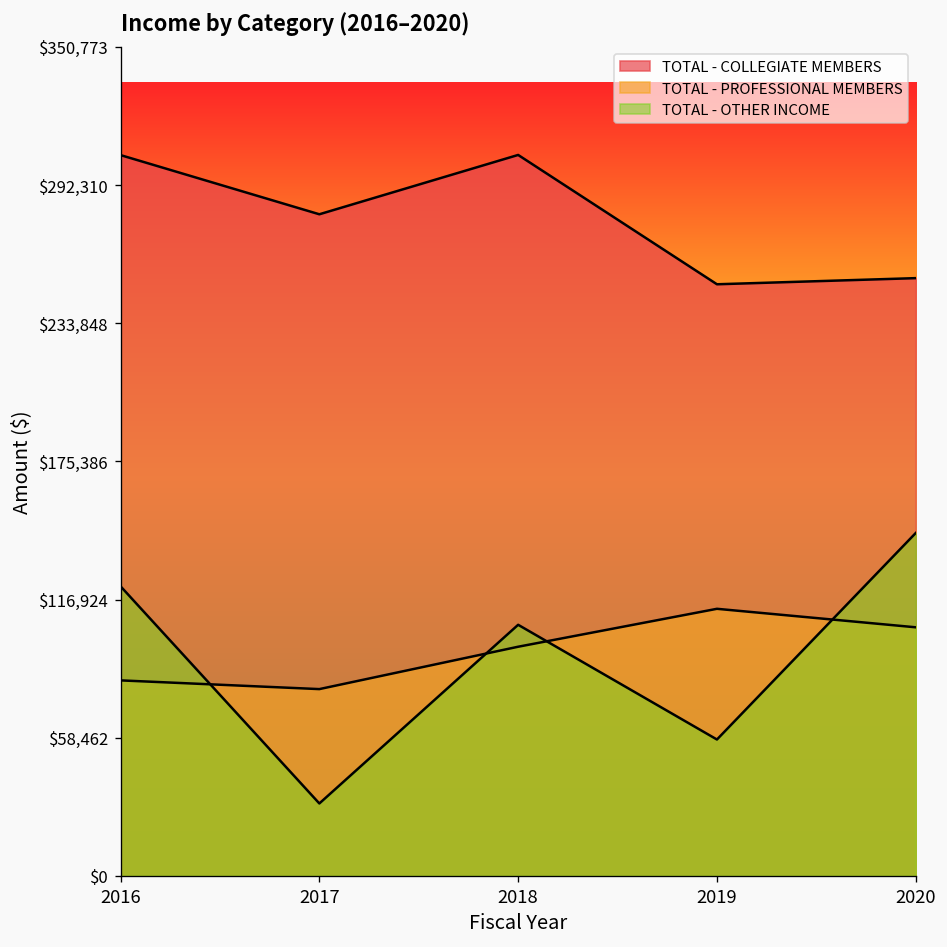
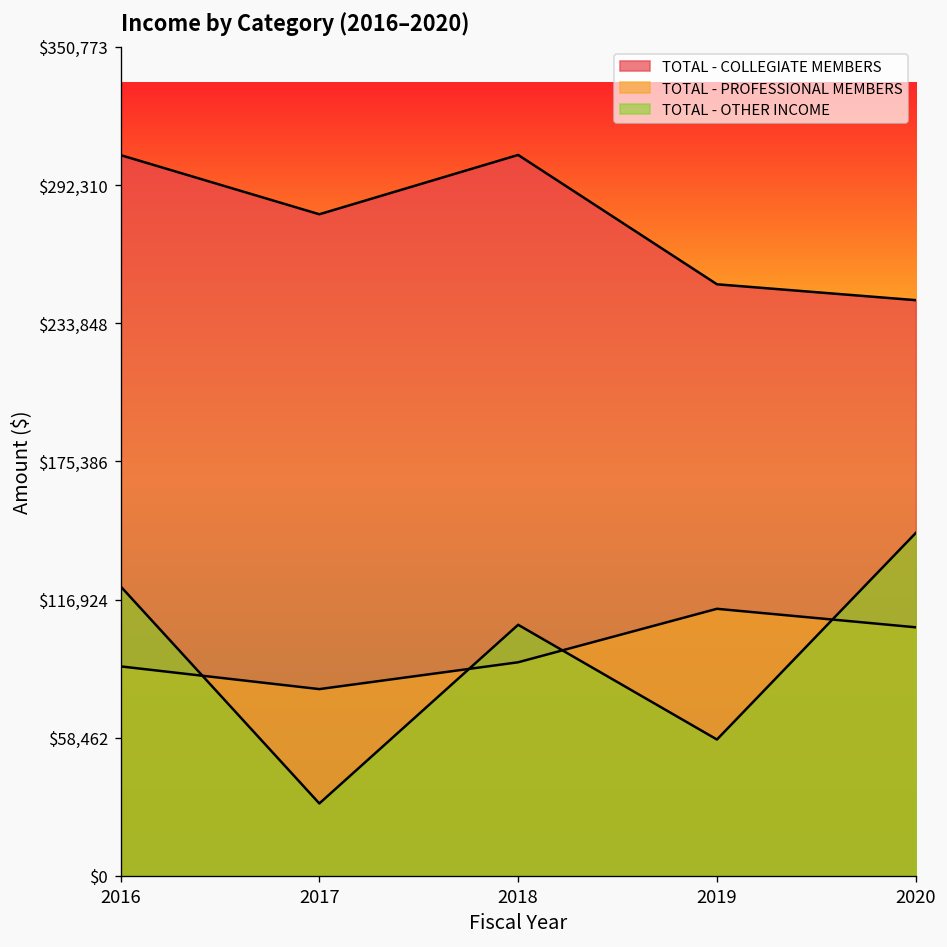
TOTAL - PROFESSIONAL MEMBERS, 2016: $83,000 -> $89,000
TOTAL - PROFESSIONAL MEMBERS, 2018: $97,000 -> $90,000
TOTAL - COLLEGIATE MEMBERS, 2020: $253,000 -> $244,000
